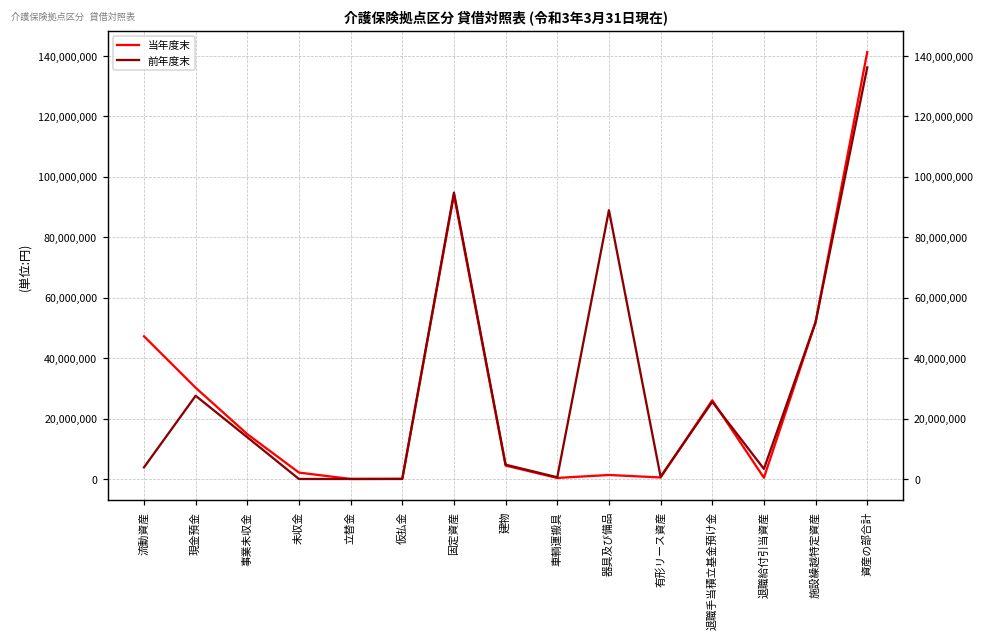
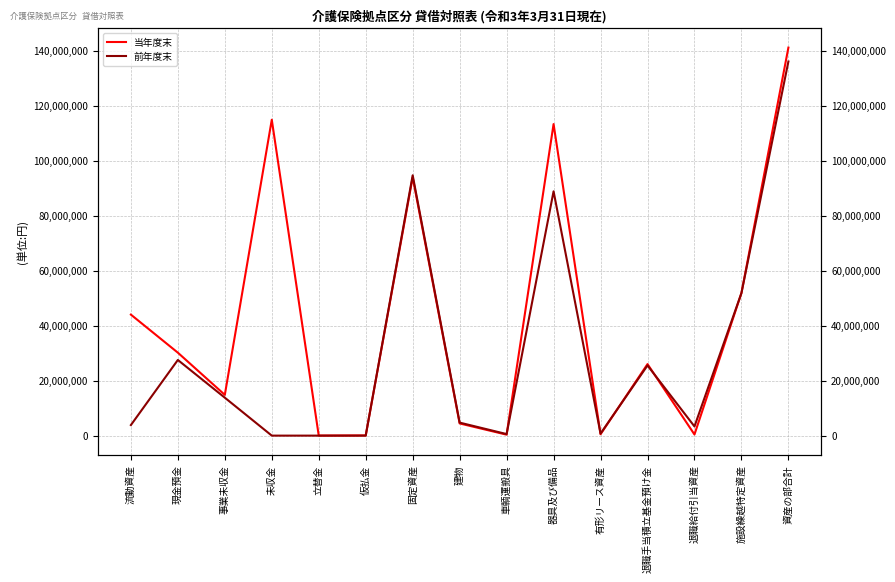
当年度末, 流動資産: 47,000,000 -> 44,000,000
当年度末, 未収金: 2,000,000 -> 115,000,000
当年度末, 器具及び備品: 1,000,000 -> 113,000,000
